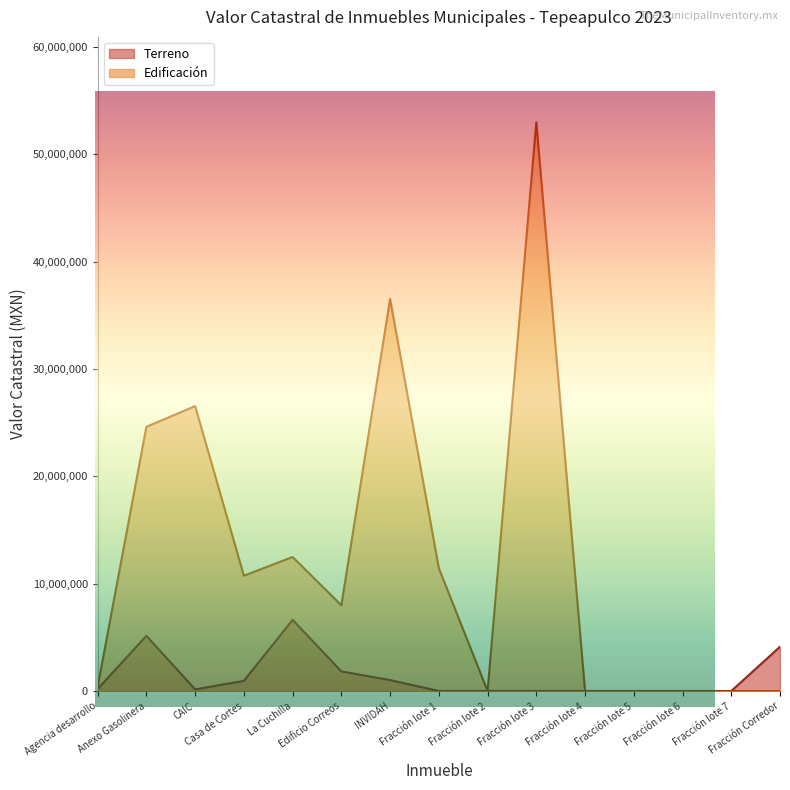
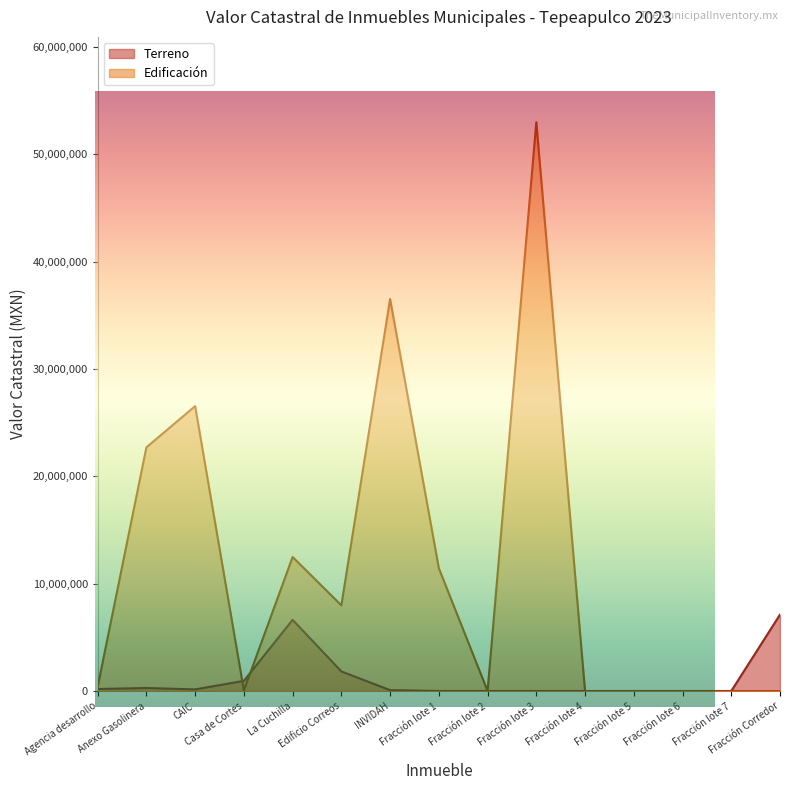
Valor Catastral de Inmuebles Municipales - Tepeapulco 2023, Terreno, Anexo Gasolinera: 5,200,000 -> 300,000
Valor Catastral de Inmuebles Municipales - Tepeapulco 2023, Edificación, Anexo Gasolinera: 24,600,000 -> 22,700,000
Valor Catastral de Inmuebles Municipales - Tepeapulco 2023, Edificación, Casa de Cortes: 10,800,000 -> 100,000
Valor Catastral de Inmuebles Municipales - Tepeapulco 2023, Terreno, INVIDAH: 1,000,000 -> 100,000
Valor Catastral de Inmuebles Municipales - Tepeapulco 2023, Terreno, Fracción Corredor: 4,100,000 -> 7,100,000
